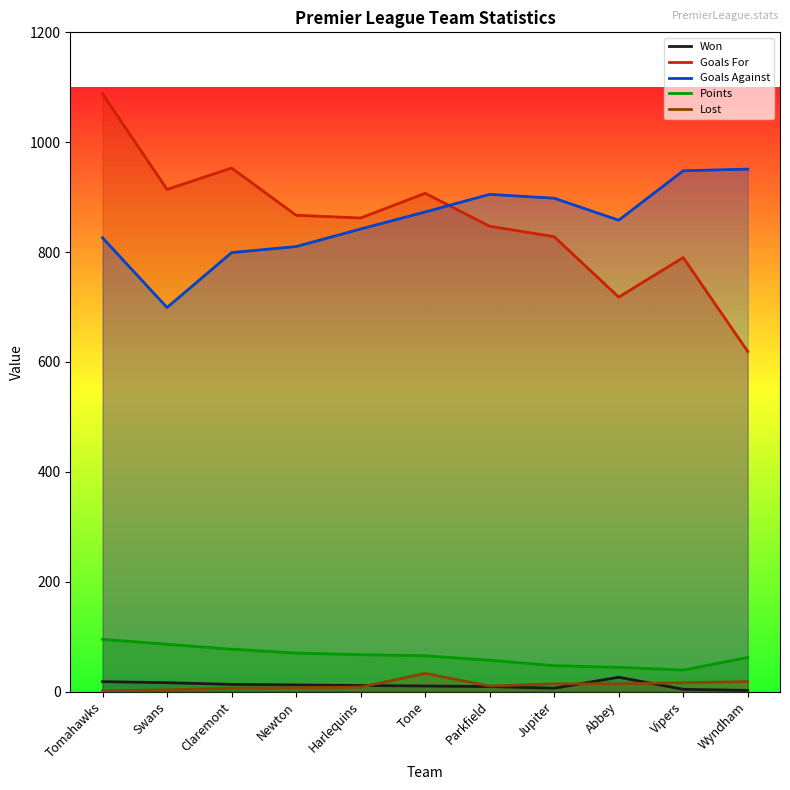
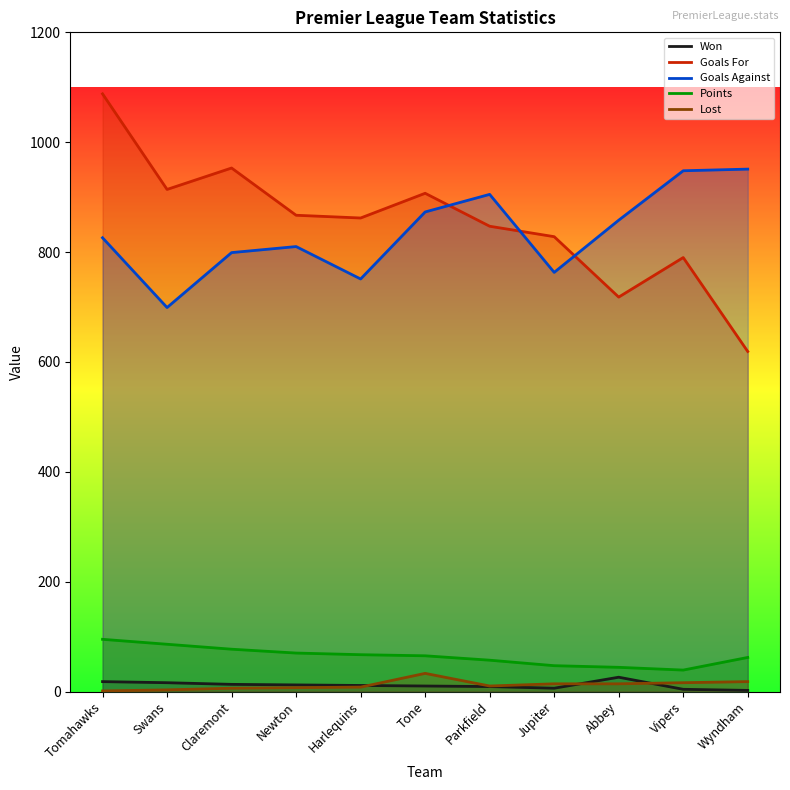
Goals Against, Harlequins: 840 -> 750
Goals Against, Jupiter: 900 -> 760
